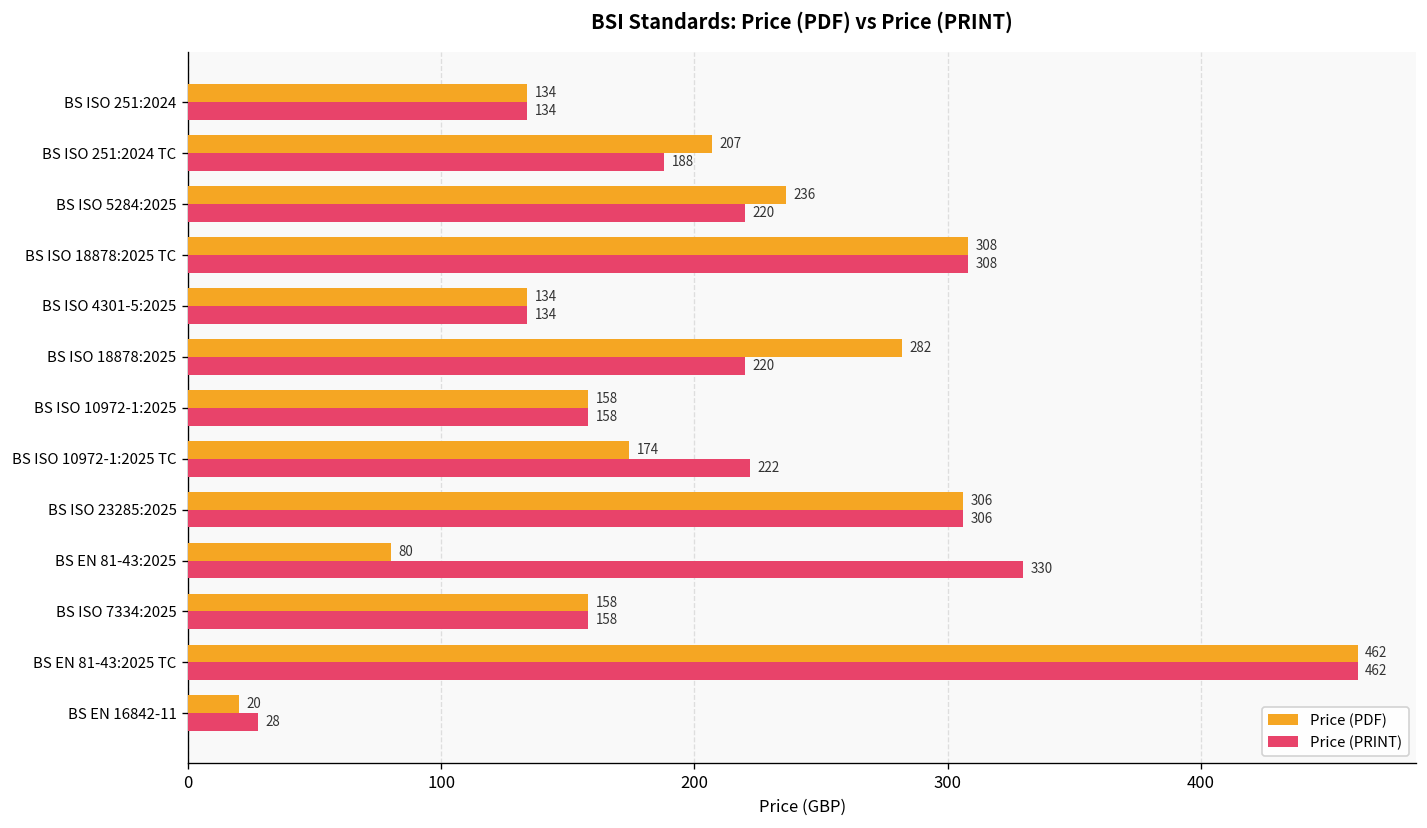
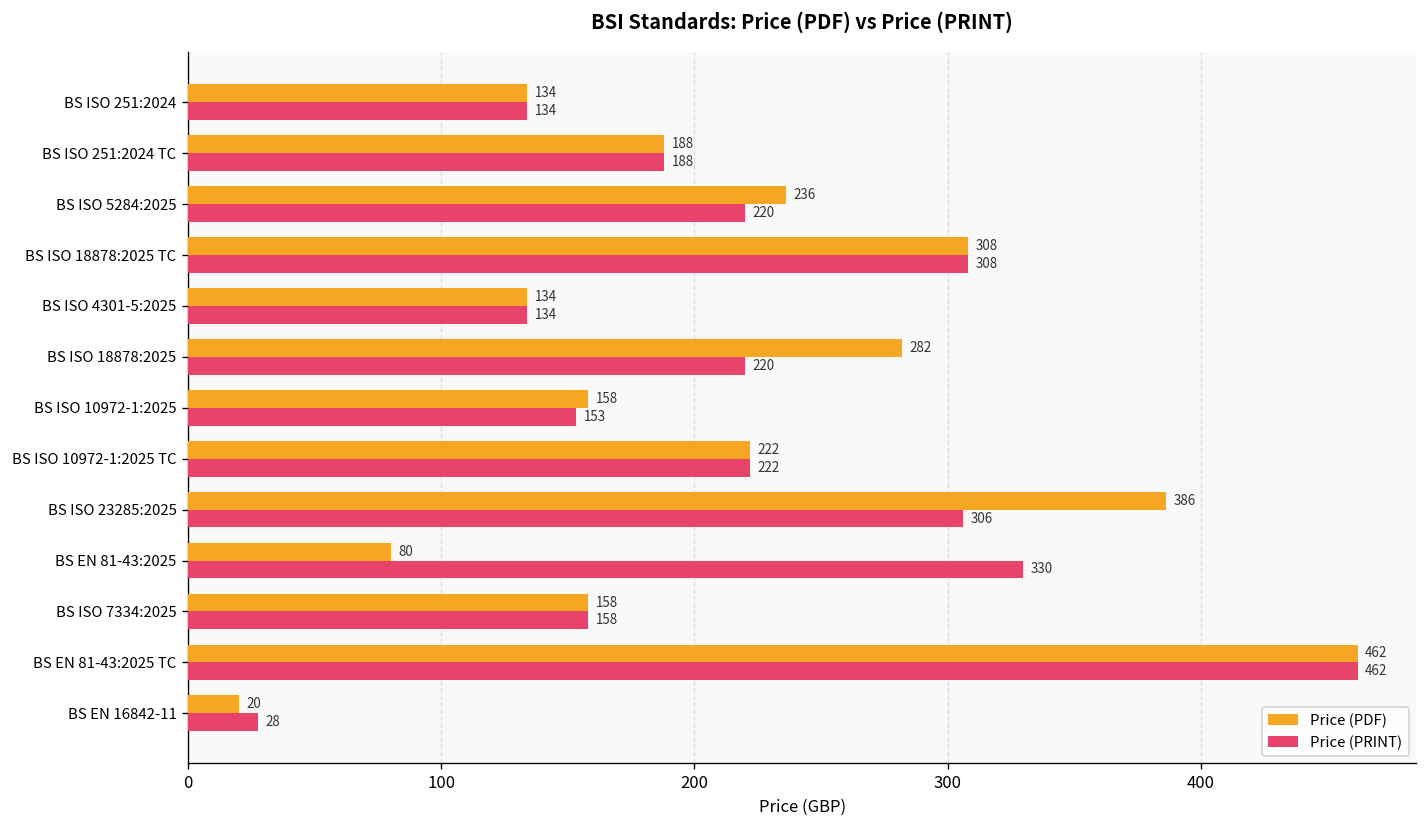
Price (PDF), BS ISO 251:2024 TC: 207 -> 188
Price (PRINT), BS ISO 10972-1:2025: 158 -> 153
Price (PDF), BS ISO 10972-1:2025 TC: 174 -> 222
Price (PDF), BS ISO 23285:2025: 306 -> 386
